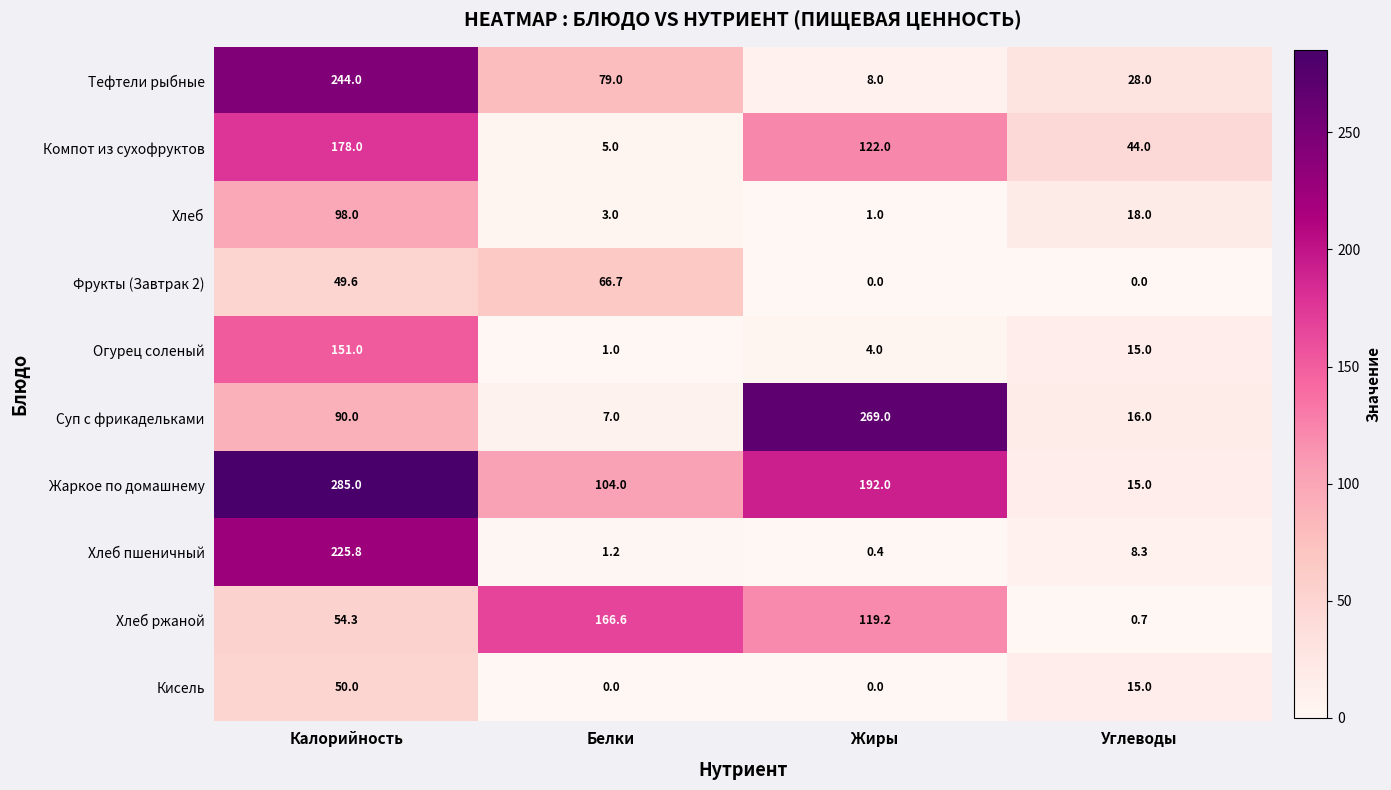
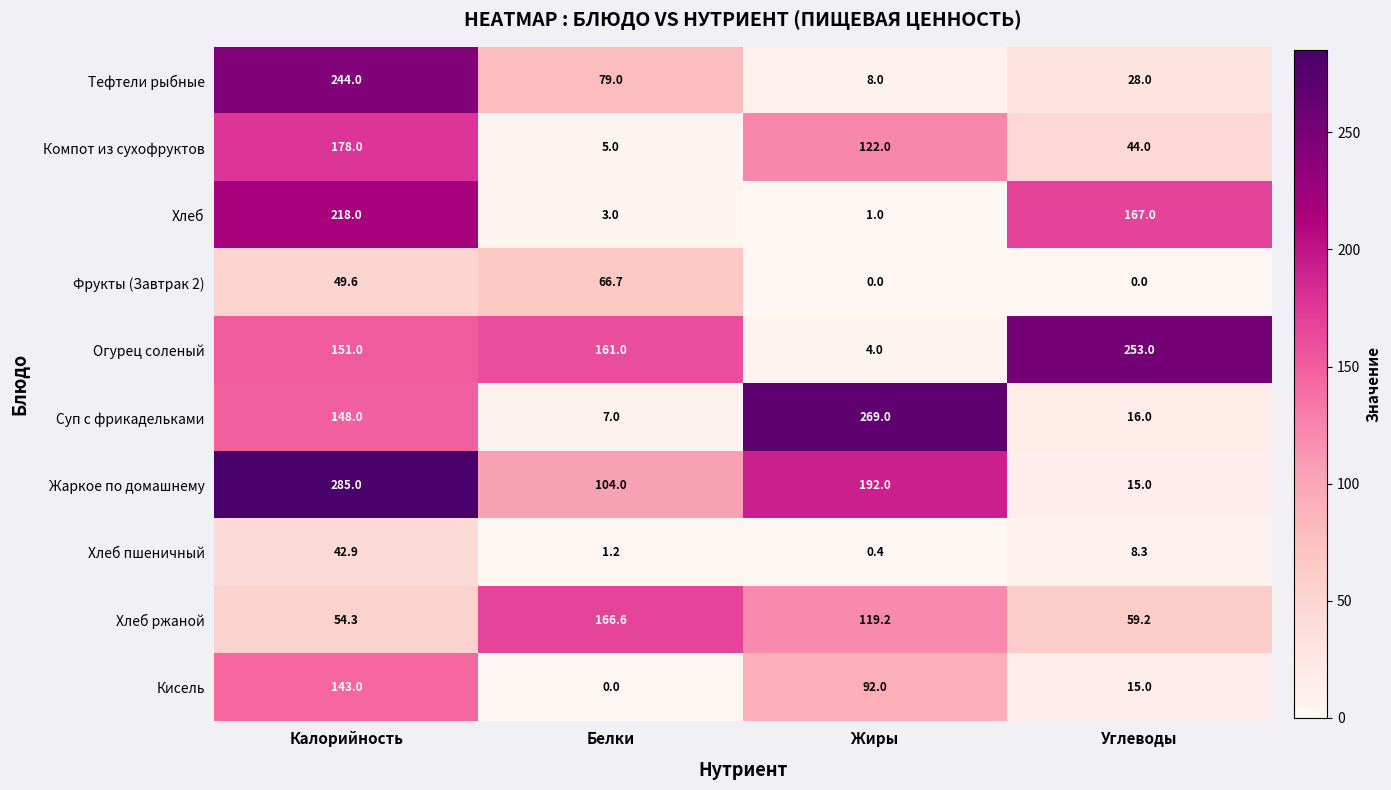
Хлеб, Калорийность: 98.0 -> 218.0
Хлеб, Углеводы: 18.0 -> 167.0
Огурец соленый, Белки: 1.0 -> 161.0
Огурец соленый, Углеводы: 15.0 -> 253.0
Суп с фрикадельками, Калорийность: 90.0 -> 148.0
Хлеб пшеничный, Калорийность: 225.8 -> 42.9
Хлеб ржаной, Углеводы: 0.7 -> 59.2
Кисель, Калорийность: 50.0 -> 143.0
Кисель, Жиры: 0.0 -> 92.0
